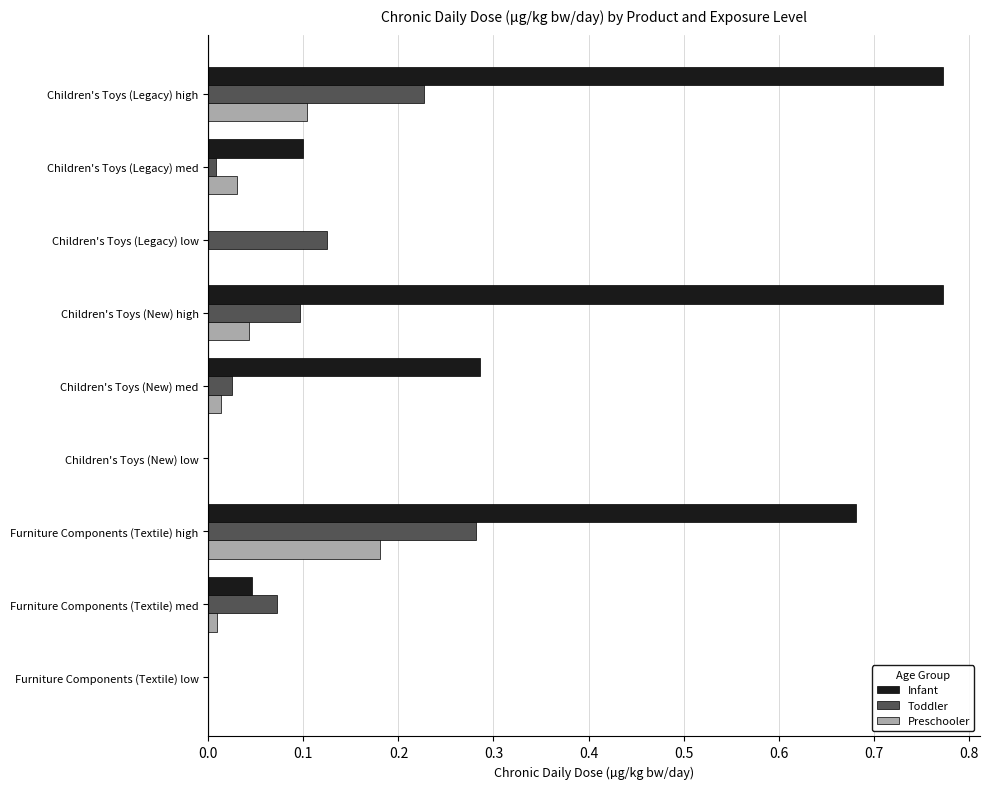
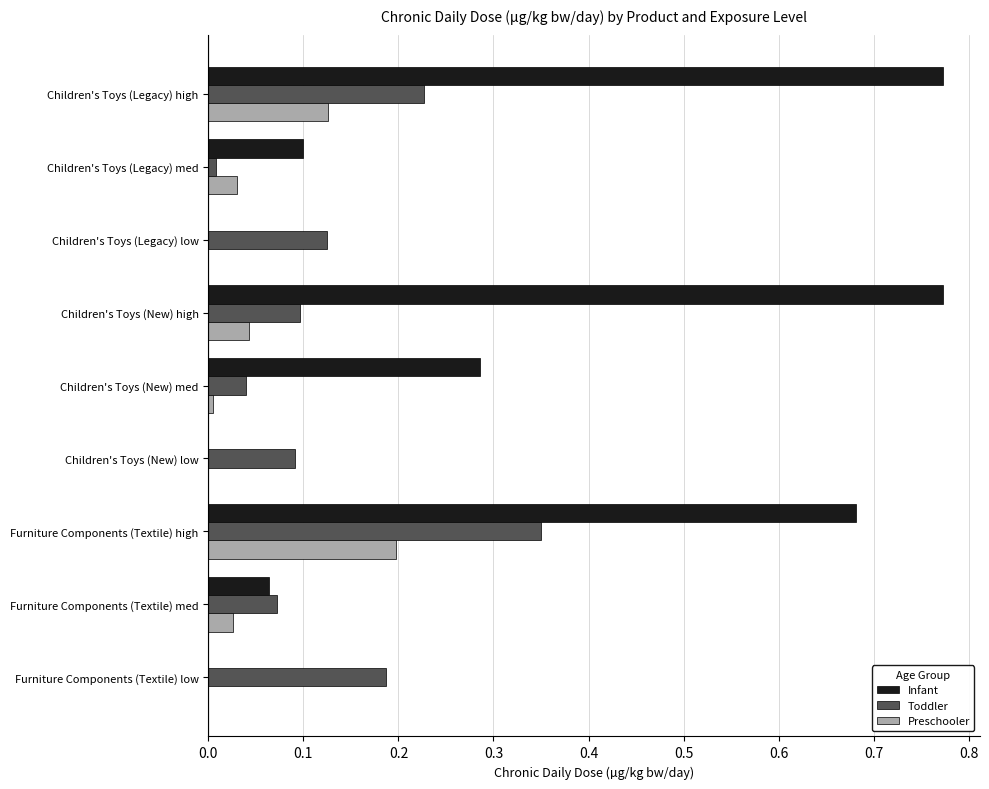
Preschooler, Children's Toys (Legacy) high: 0.10 -> 0.13
Toddler, Children's Toys (New) med: 0.03 -> 0.04
Preschooler, Children's Toys (New) med: 0.01 -> 0.00
Toddler, Children's Toys (New) low: 0.00 -> 0.09
Toddler, Furniture Components (Textile) high: 0.28 -> 0.35
Preschooler, Furniture Components (Textile) high: 0.18 -> 0.20
Infant, Furniture Components (Textile) med: 0.05 -> 0.06
Preschooler, Furniture Components (Textile) med: 0.01 -> 0.03
Toddler, Furniture Components (Textile) low: 0.00 -> 0.19
